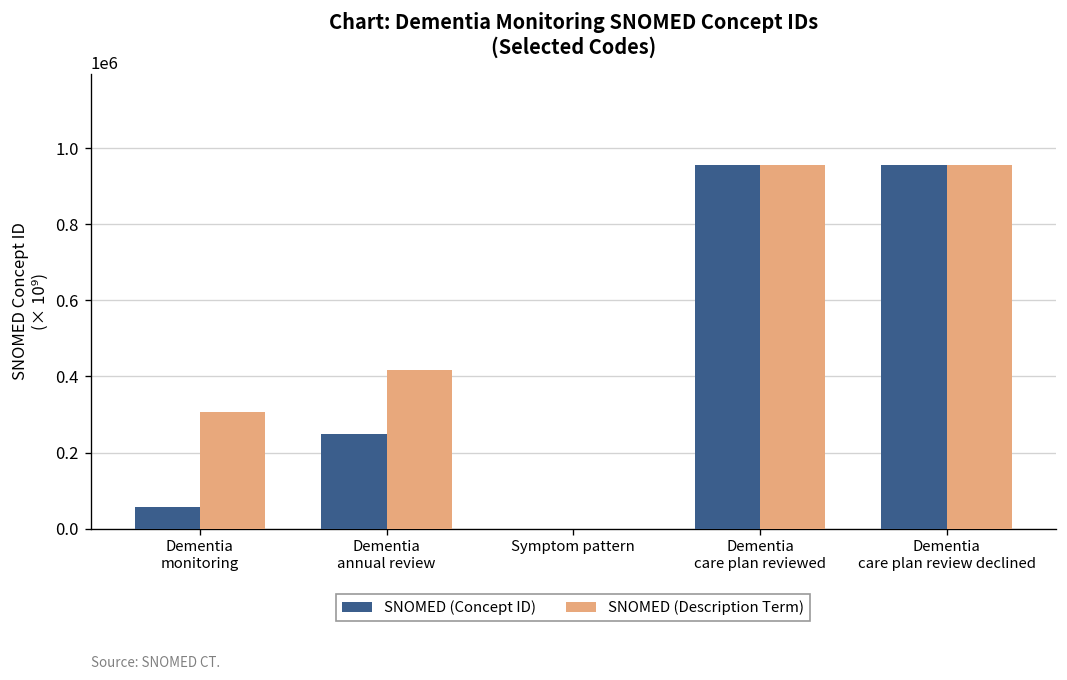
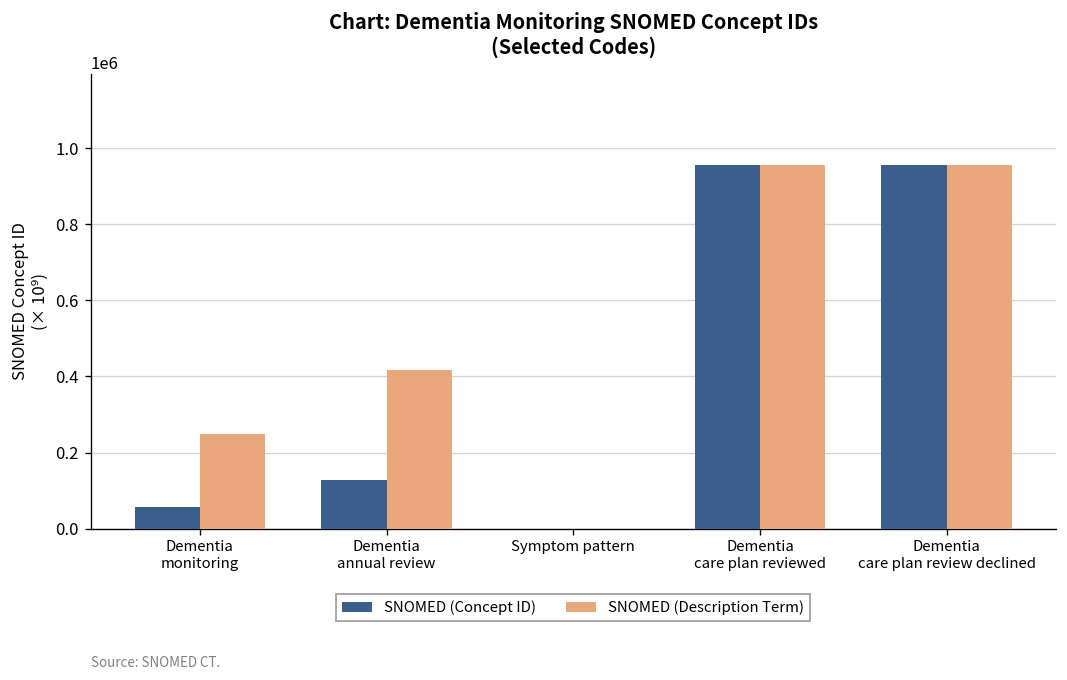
SNOMED (Description Term), Dementia monitoring: 310000 -> 250000
SNOMED (Concept ID), Dementia annual review: 250000 -> 130000
